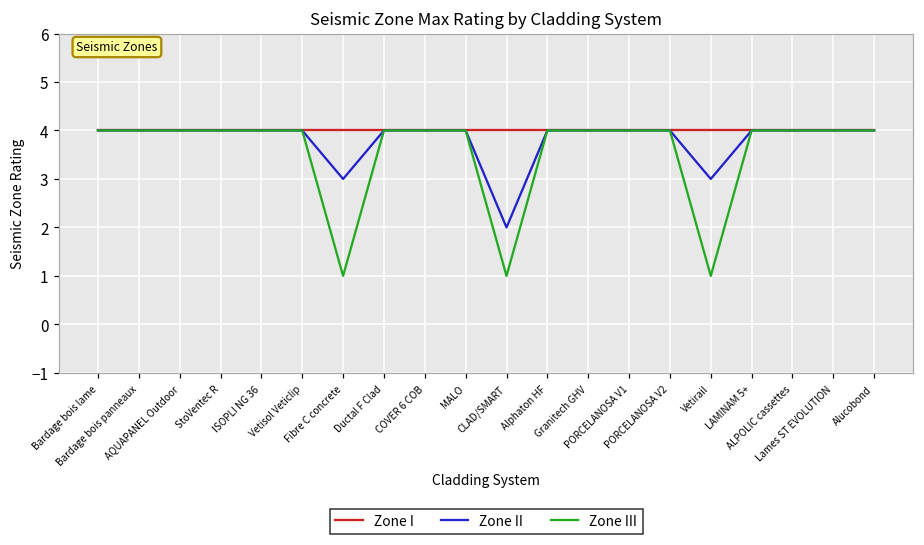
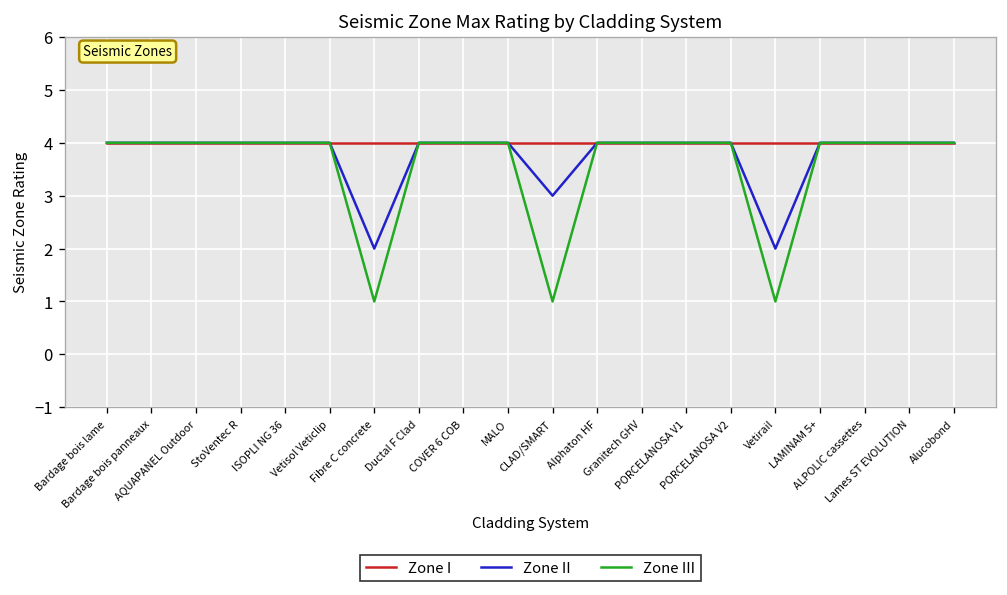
Zone II, Fibre C concrete: 3 -> 2
Zone II, CLAD/SMART: 2 -> 3
Zone II, Vetirail: 3 -> 2
